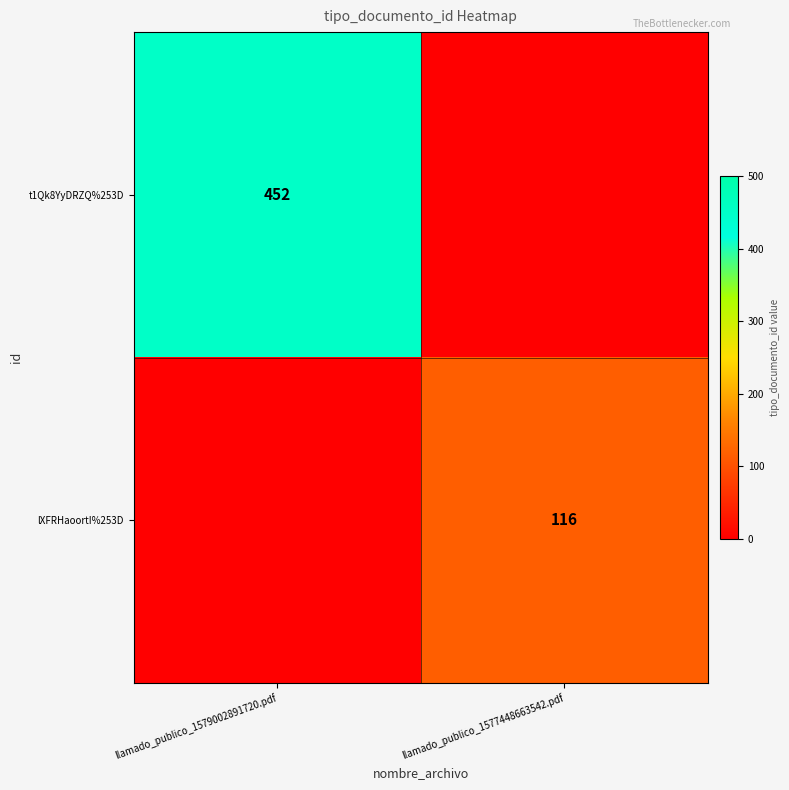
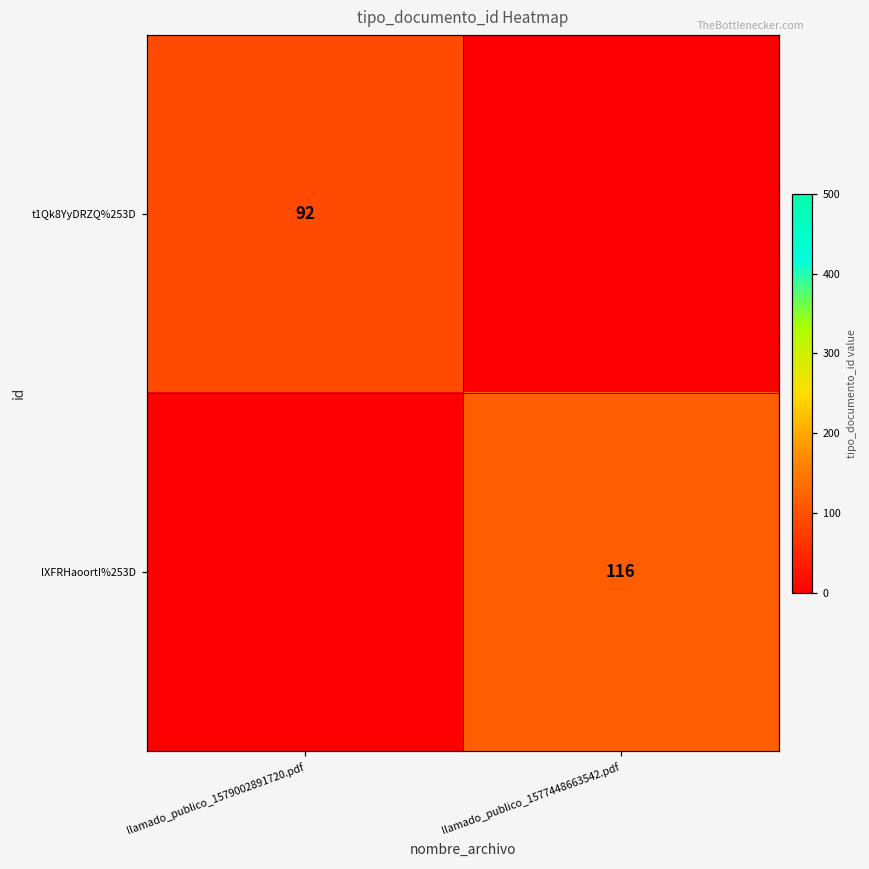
t1Qk8YyDRZQ%253D, llamado_publico_1579002891720.pdf: 452 -> 92
